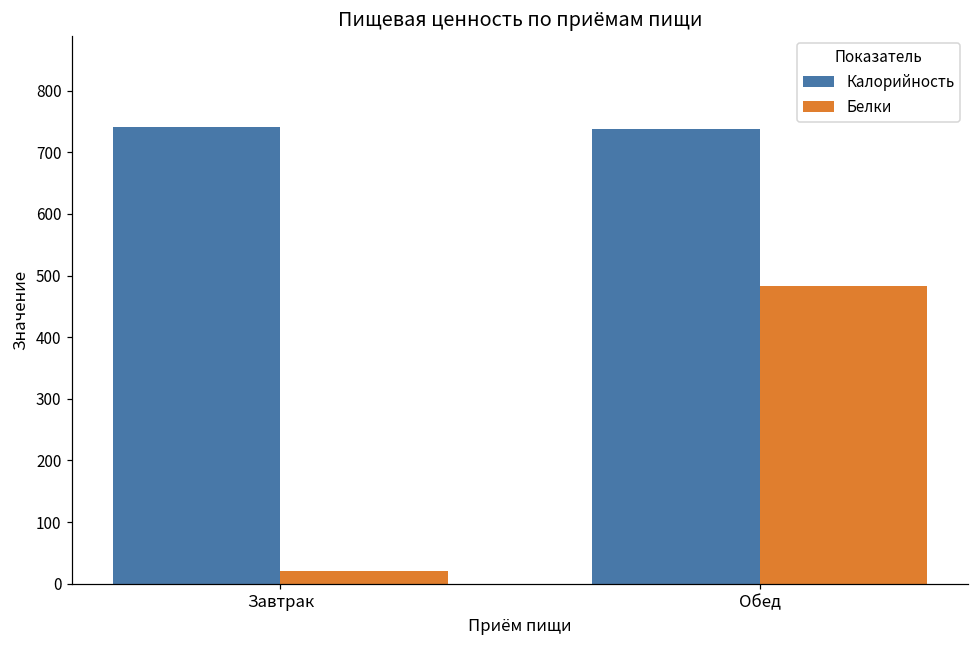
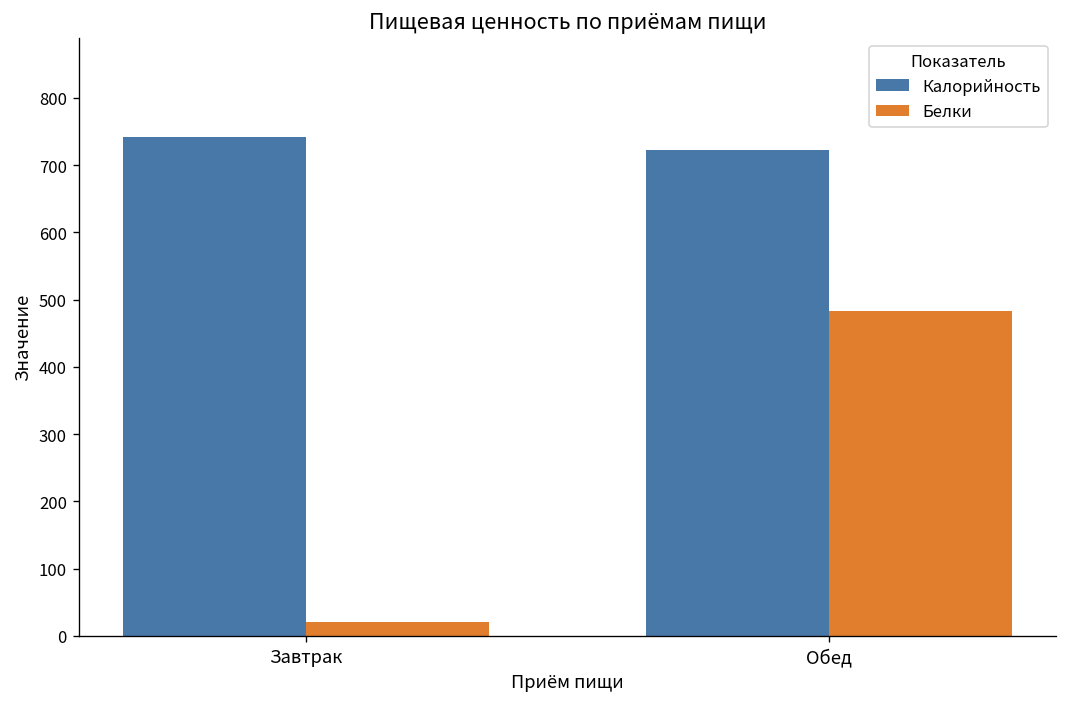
Калорийность, Обед: 740 -> 720
